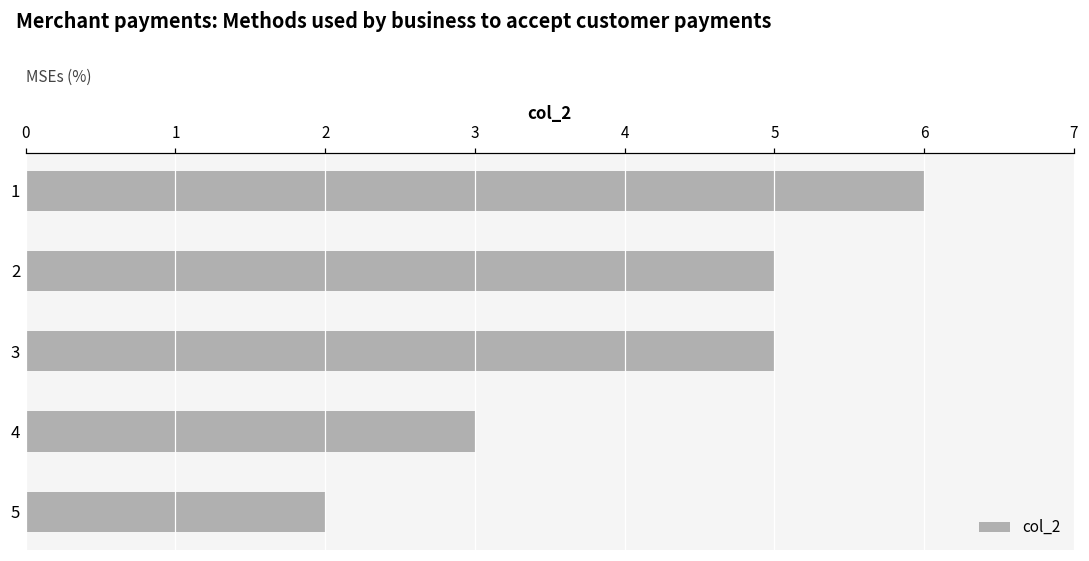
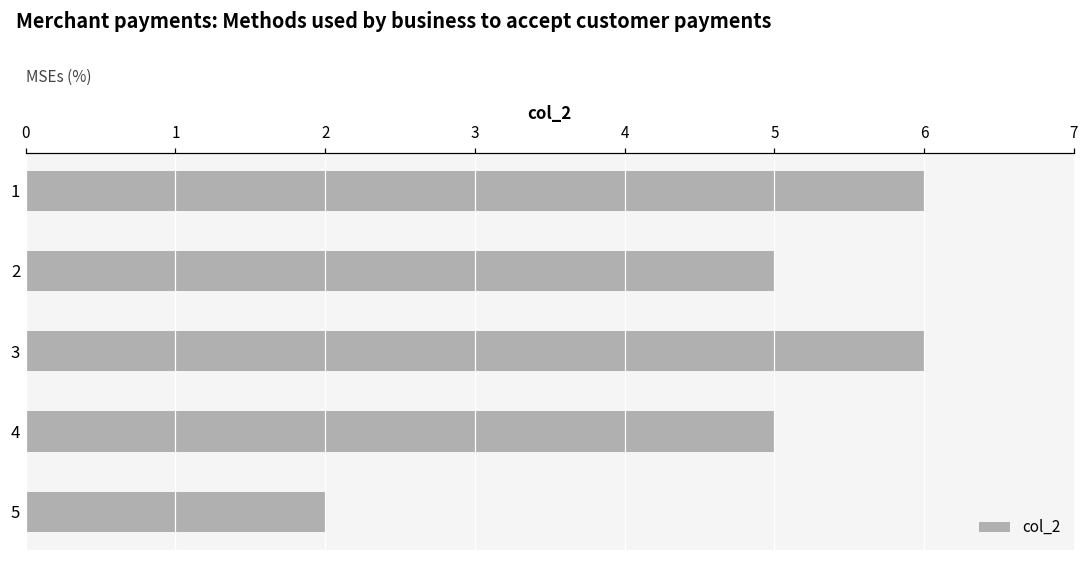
3: 5 -> 6
4: 3 -> 5
